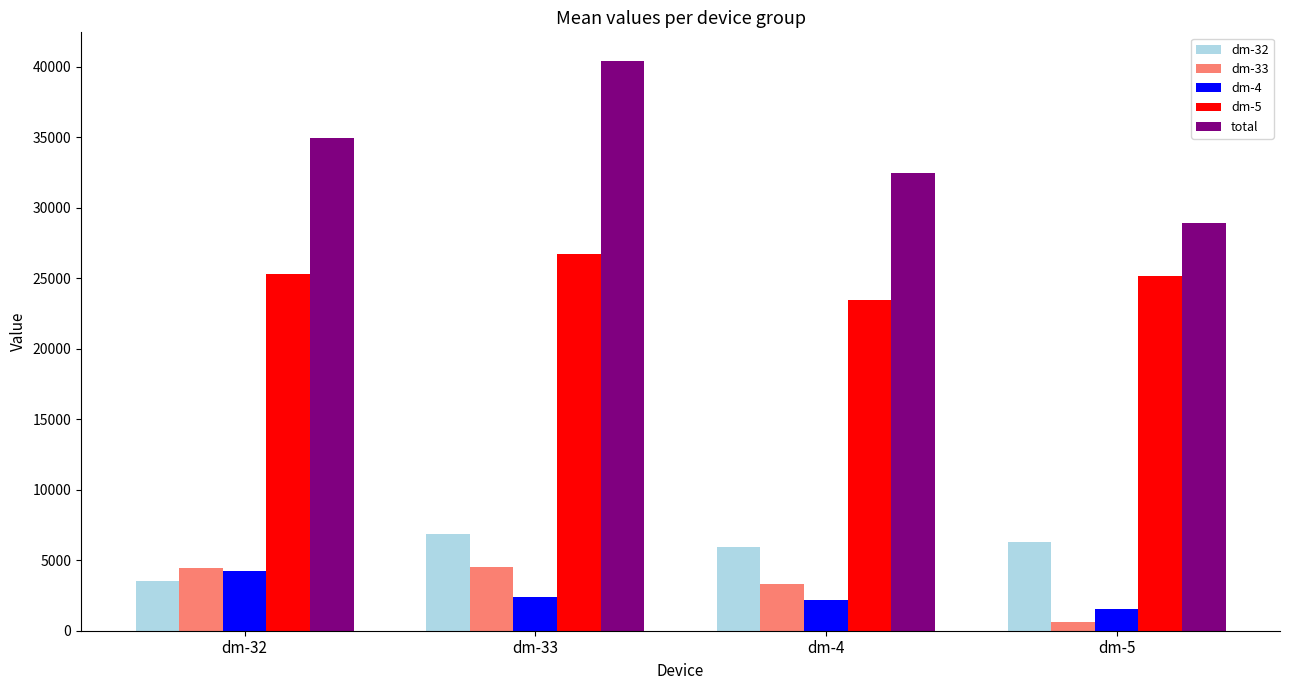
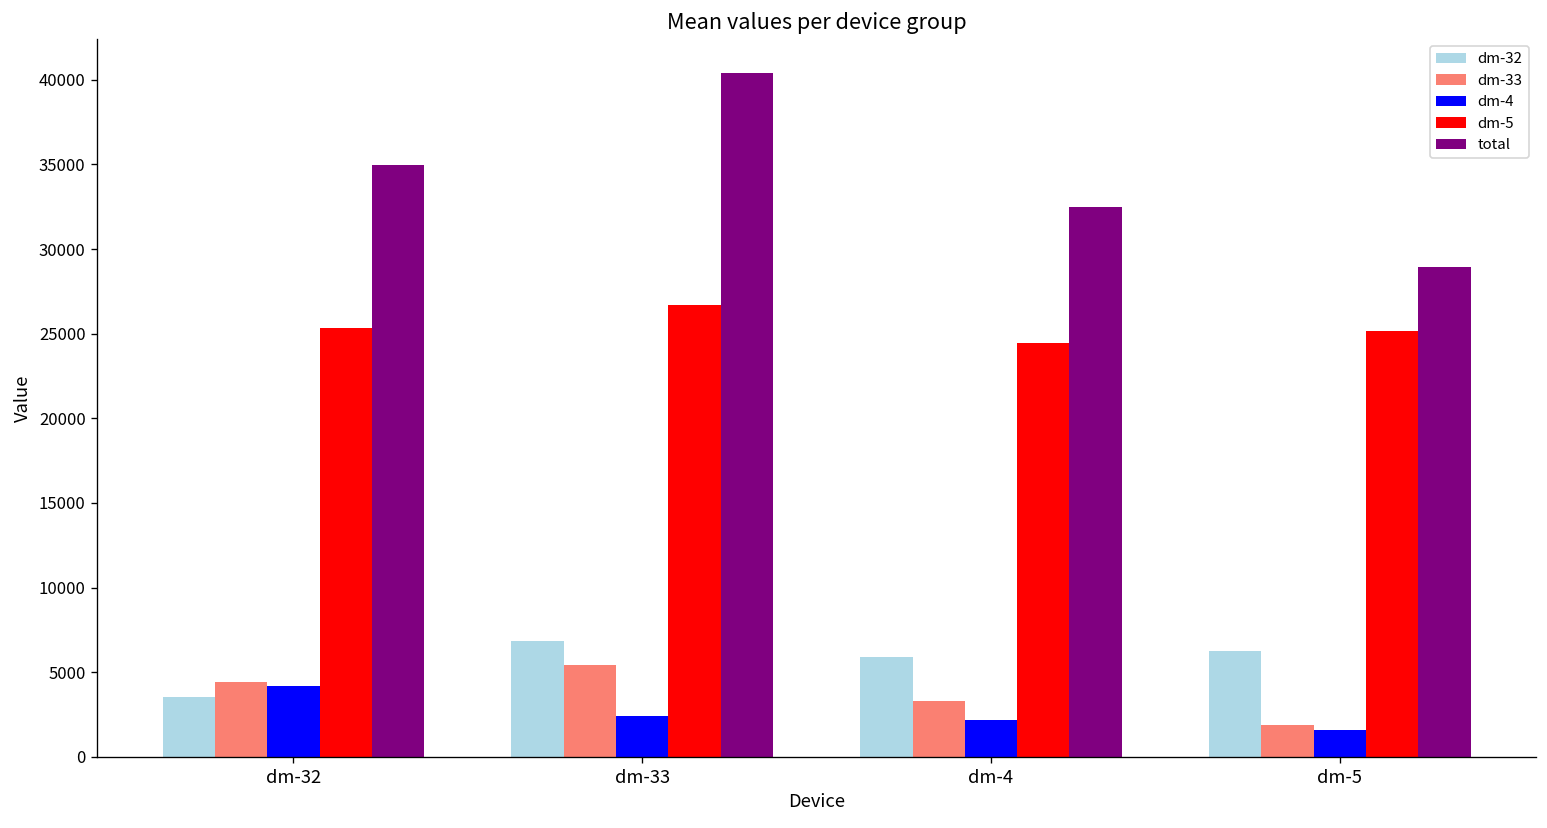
dm-33, dm-33: 4500 -> 5400
dm-5, dm-4: 23400 -> 24500
dm-33, dm-5: 600 -> 1900
